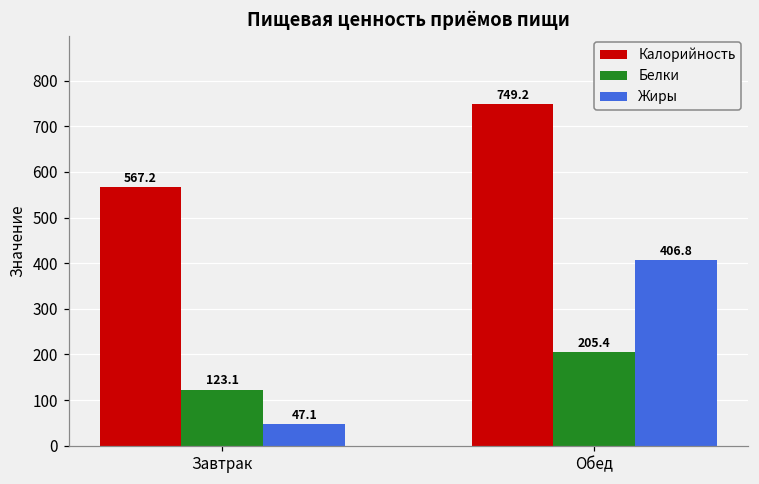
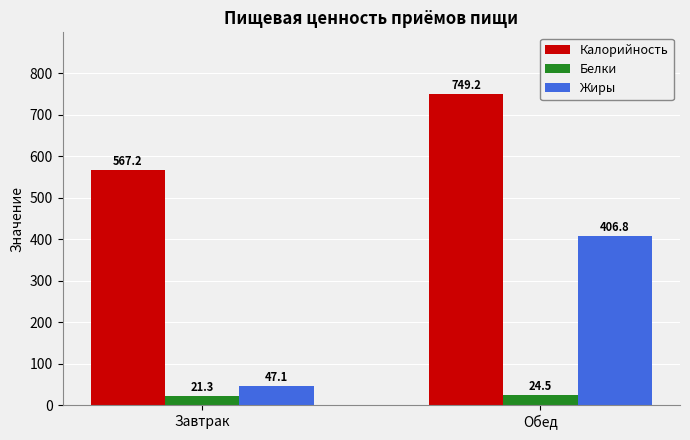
Белки, Завтрак: 123.1 -> 21.3
Белки, Обед: 205.4 -> 24.5
